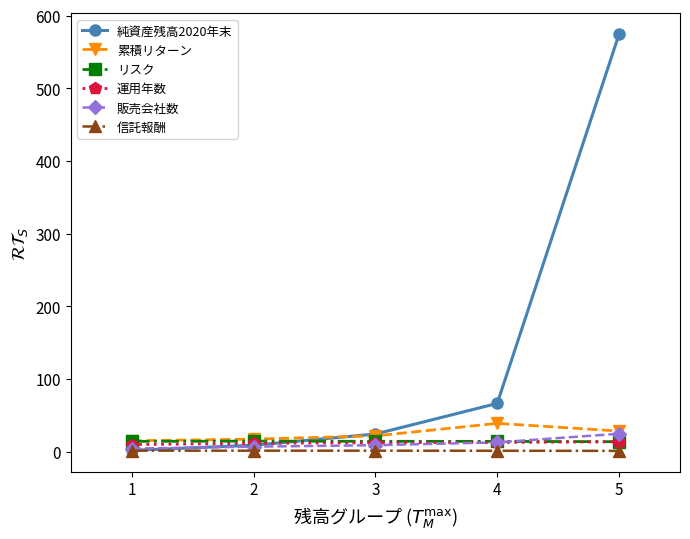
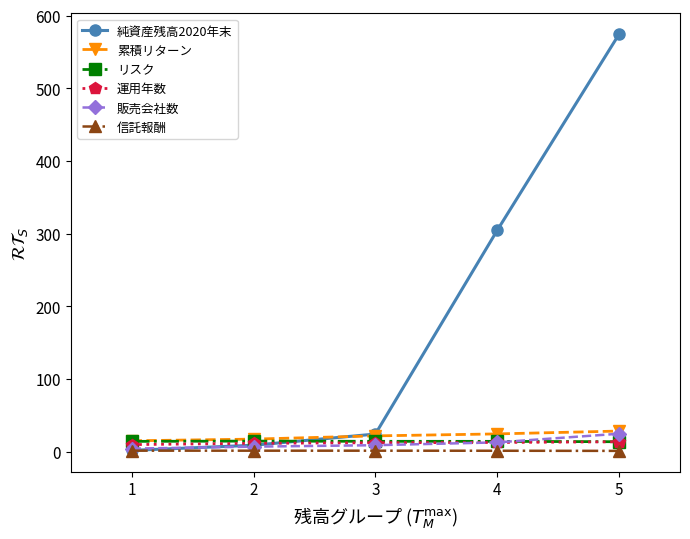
純資産残高2020年末, 4: 70 -> 300
累積リターン, 4: 40 -> 20
